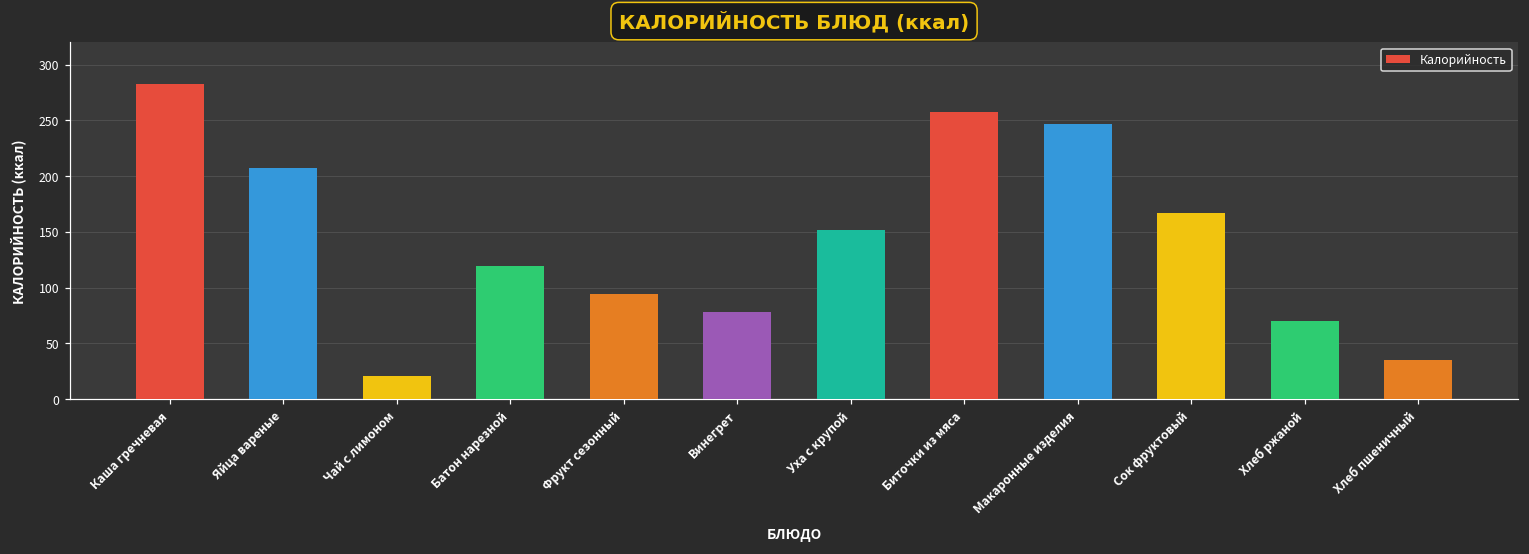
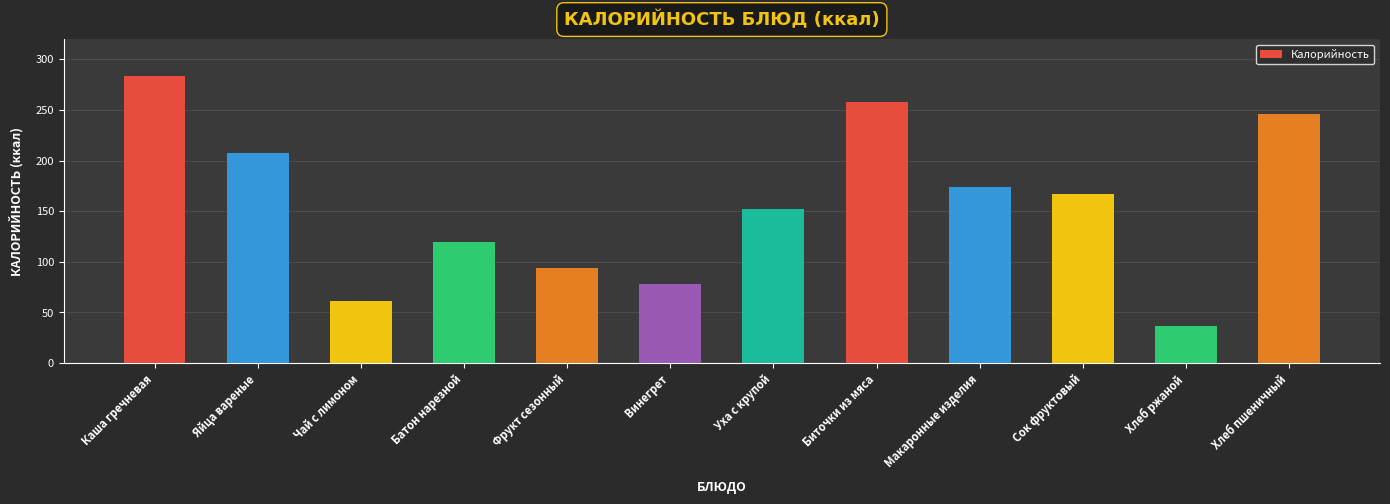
Чай с лимоном: 21 -> 61
Макаронные изделия: 247 -> 174
Хлеб ржаной: 70 -> 36
Хлеб пшеничный: 35 -> 246
